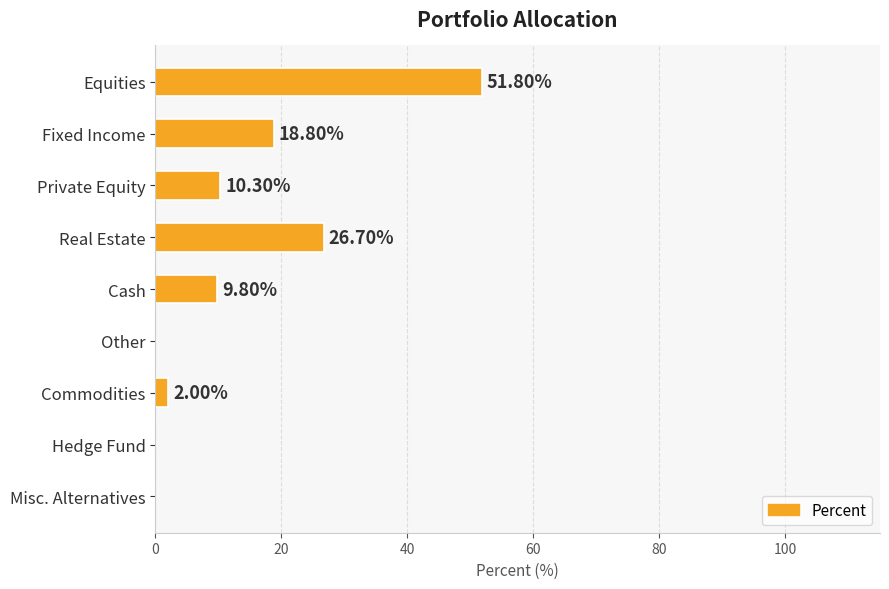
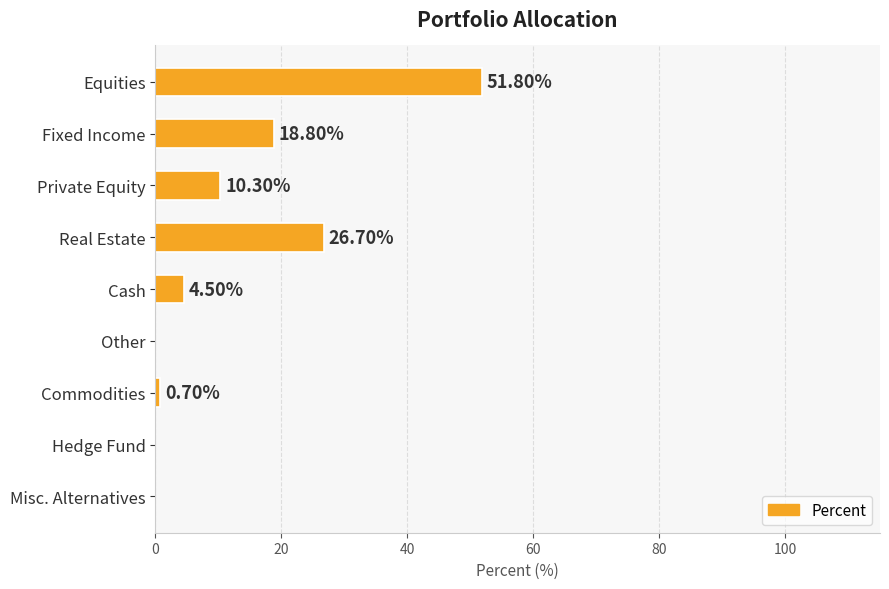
Cash: 9.80% -> 4.50%
Commodities: 2.00% -> 0.70%
